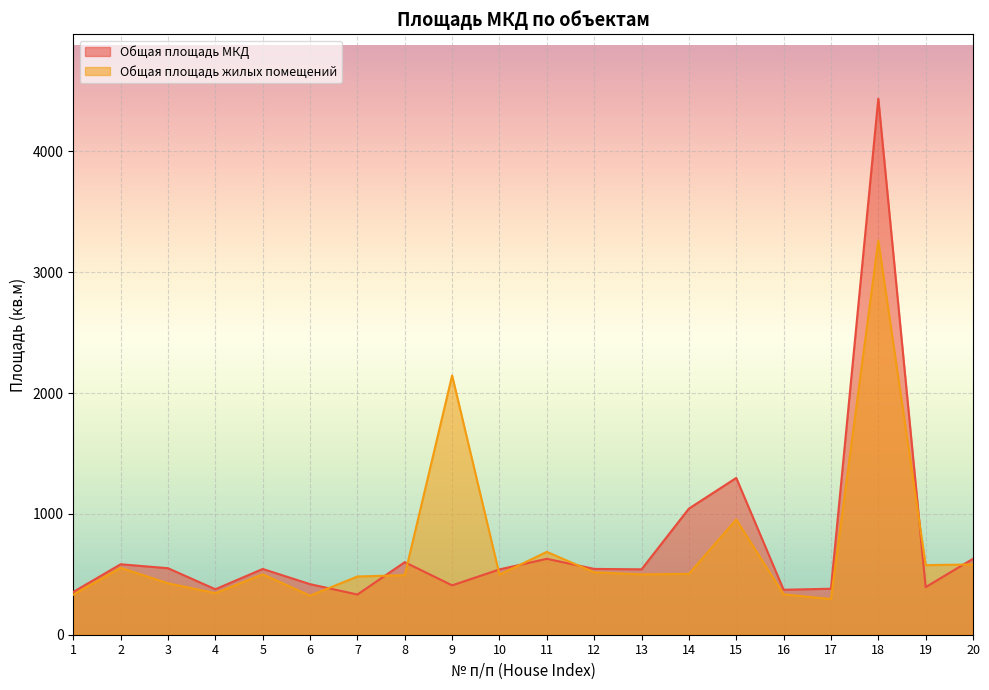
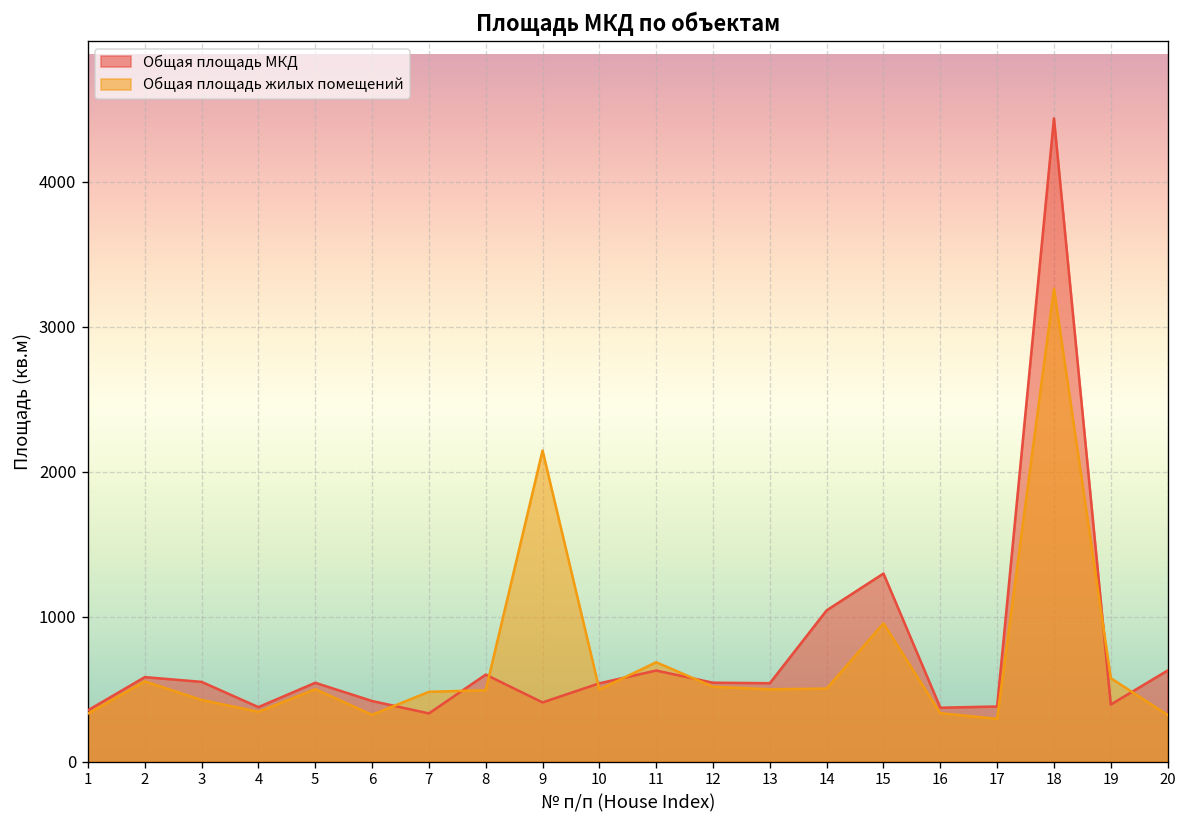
Общая площадь жилых помещений, 20: 580 -> 320
